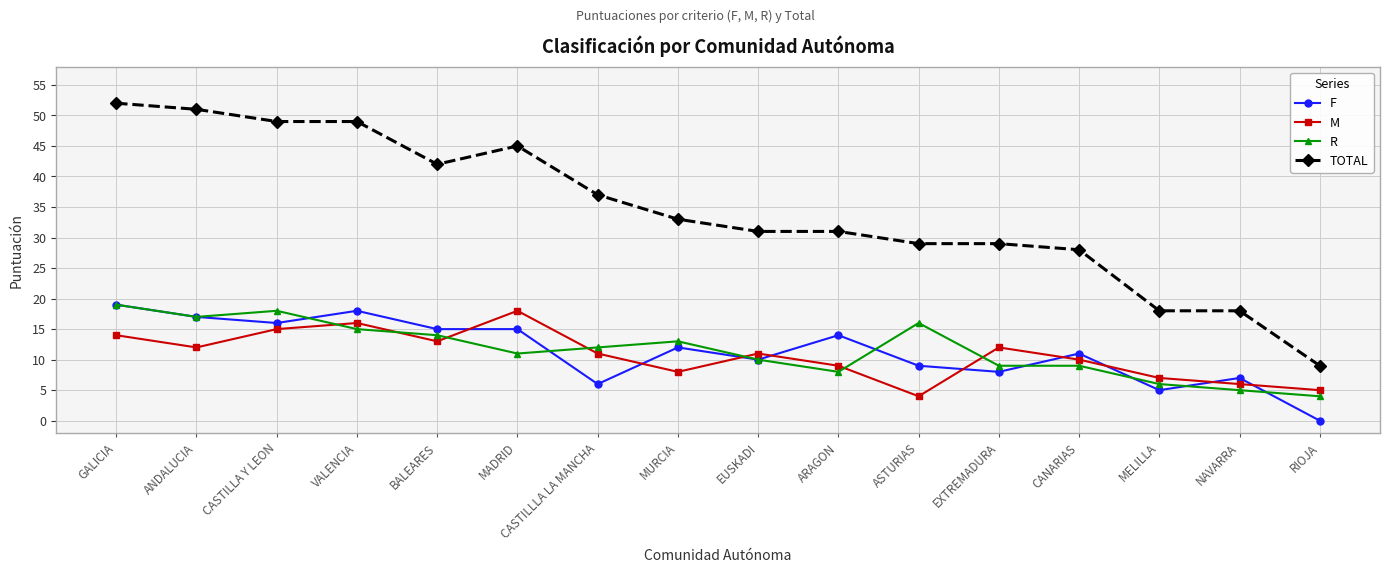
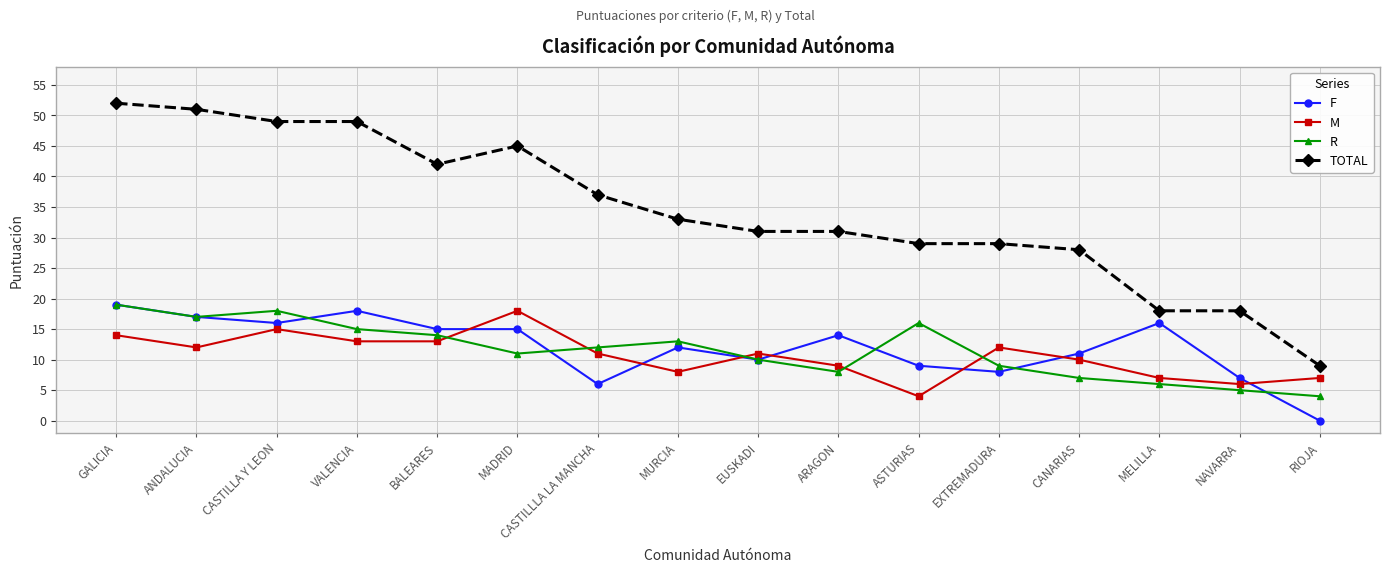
M, VALENCIA: 16 -> 13
R, CANARIAS: 9 -> 7
F, MELILLA: 5 -> 16
M, RIOJA: 5 -> 7
